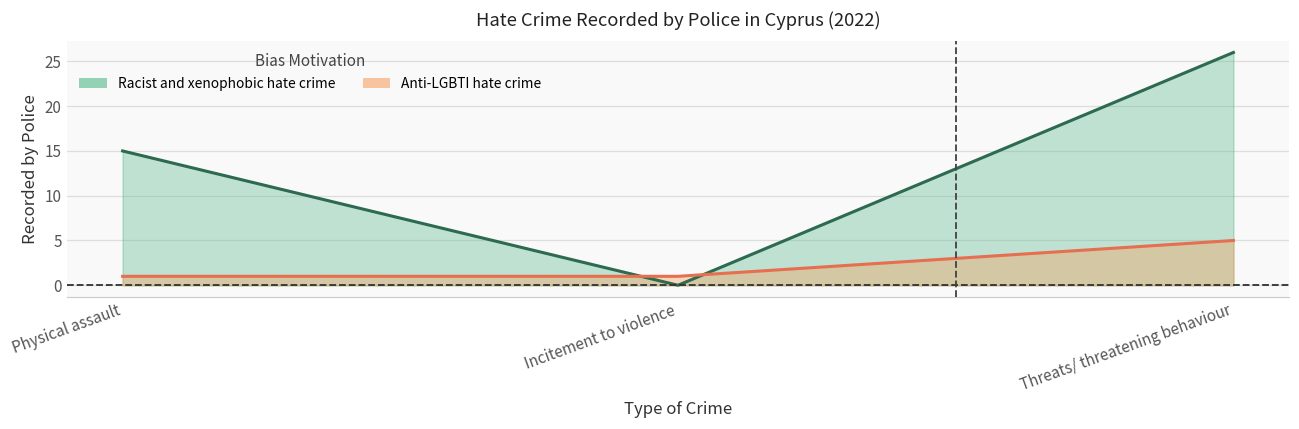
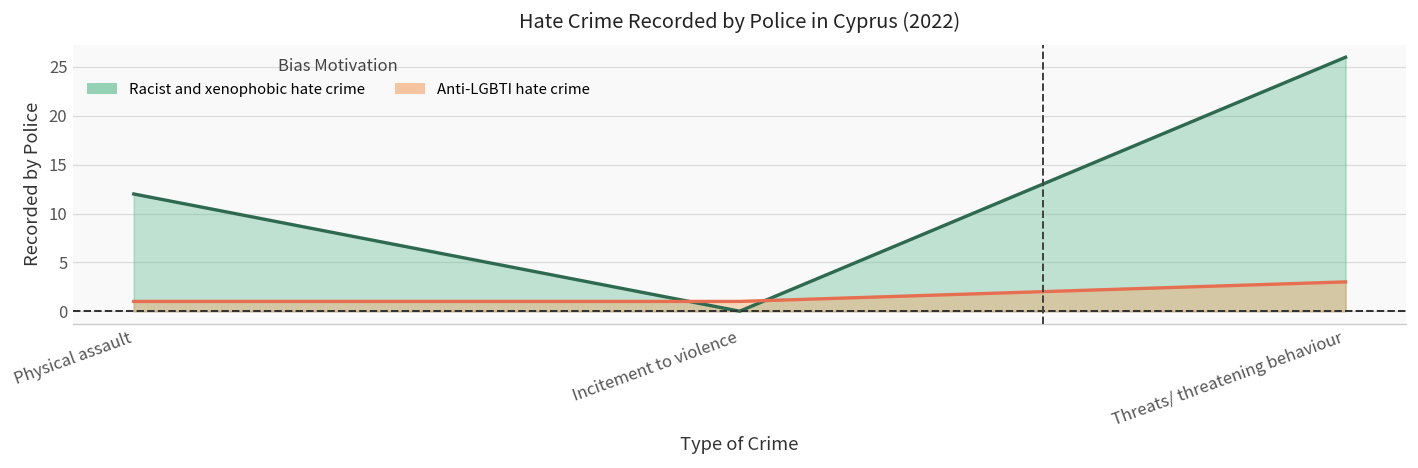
Racist and xenophobic hate crime, Physical assault: 15 -> 12
Anti-LGBTI hate crime, Threats/ threatening behaviour: 5 -> 3
